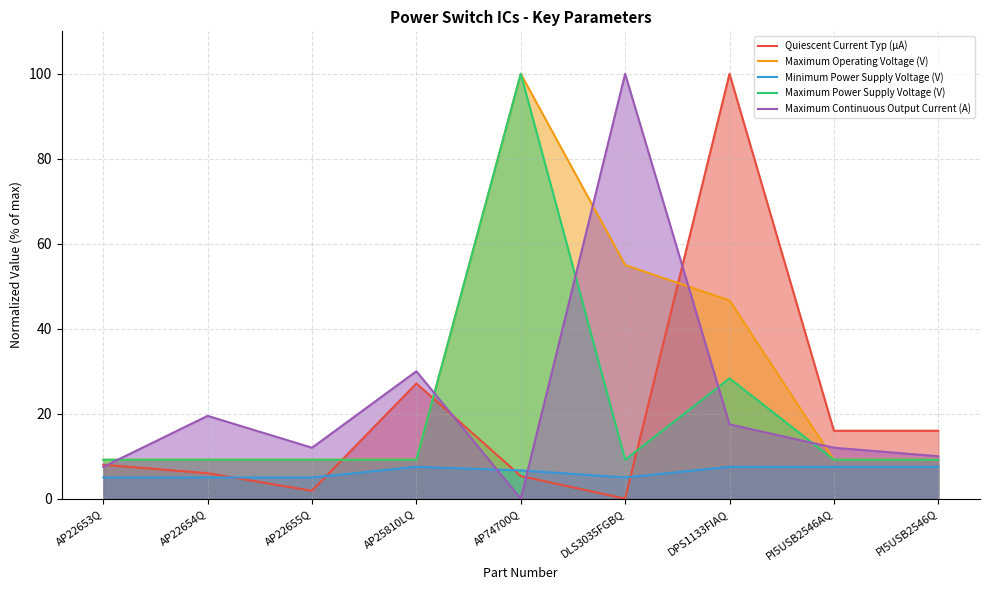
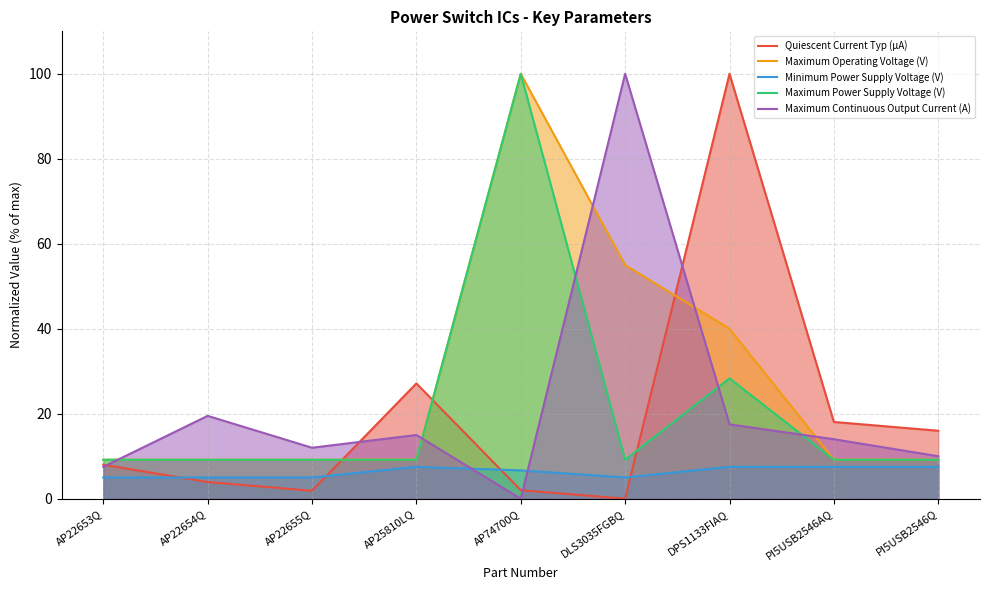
Quiescent Current Typ (µA), AP22654Q: 6 -> 4
Maximum Continuous Output Current (A), AP25810LQ: 30 -> 15
Quiescent Current Typ (µA), AP74700Q: 5 -> 2
Maximum Operating Voltage (V), DPS1133FIAQ: 47 -> 40
Quiescent Current Typ (µA), PI5USB2546AQ: 16 -> 18
Maximum Continuous Output Current (A), PI5USB2546AQ: 12 -> 14
